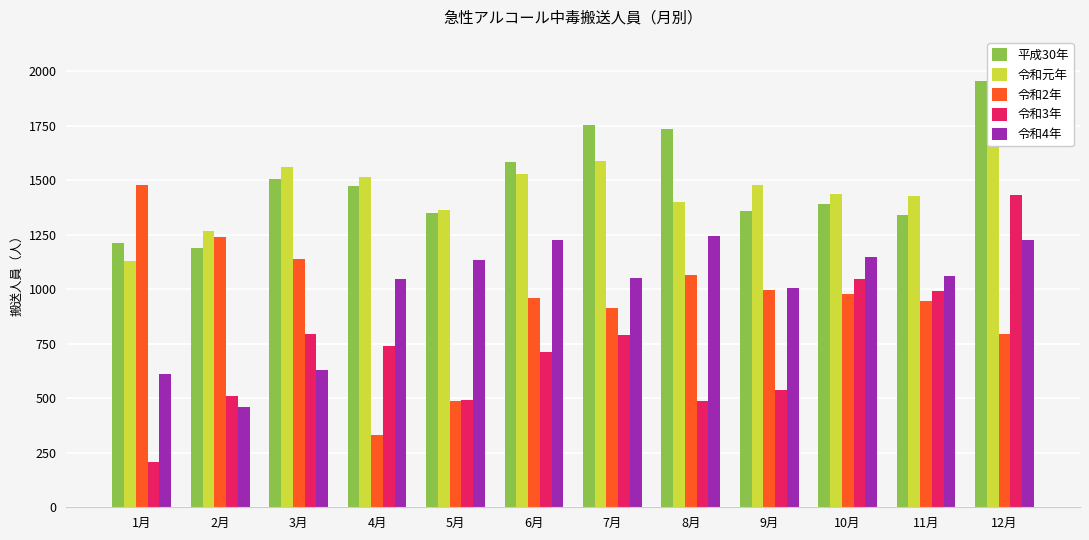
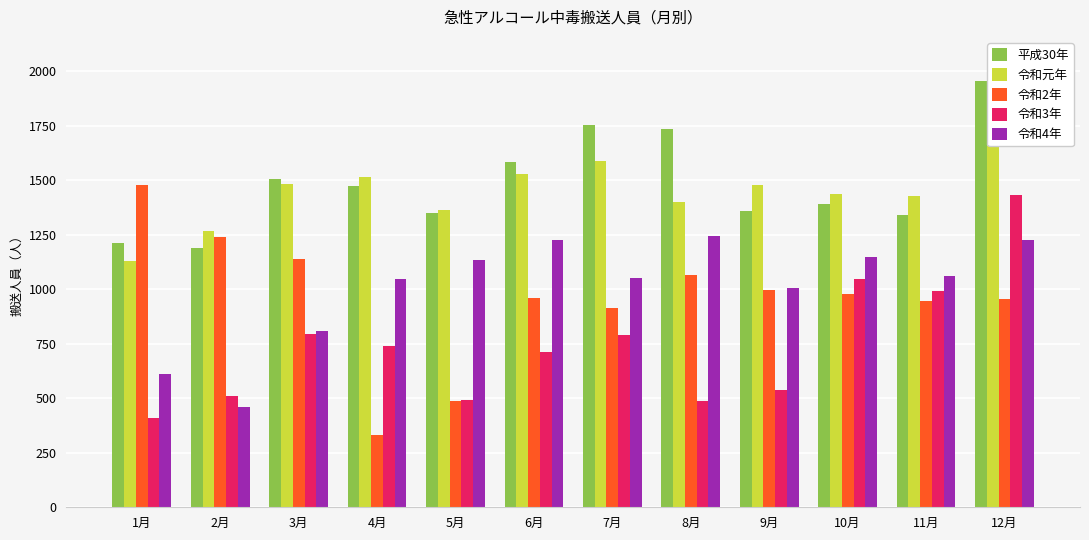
令和3年, 1月: 210 -> 410
令和元年, 3月: 1560 -> 1480
令和4年, 3月: 630 -> 810
令和2年, 12月: 800 -> 960
